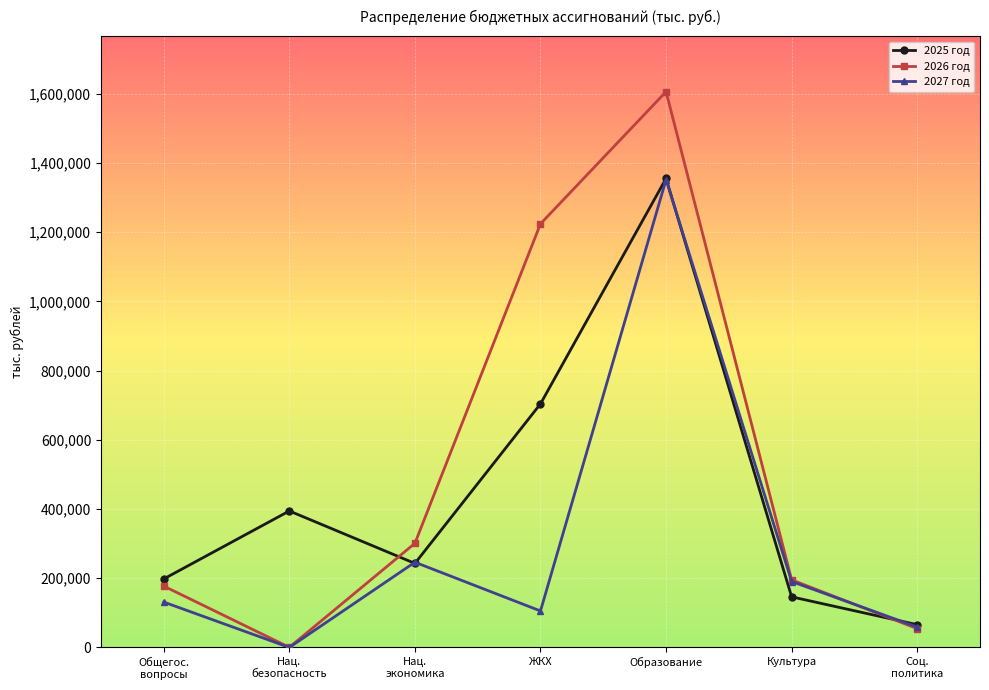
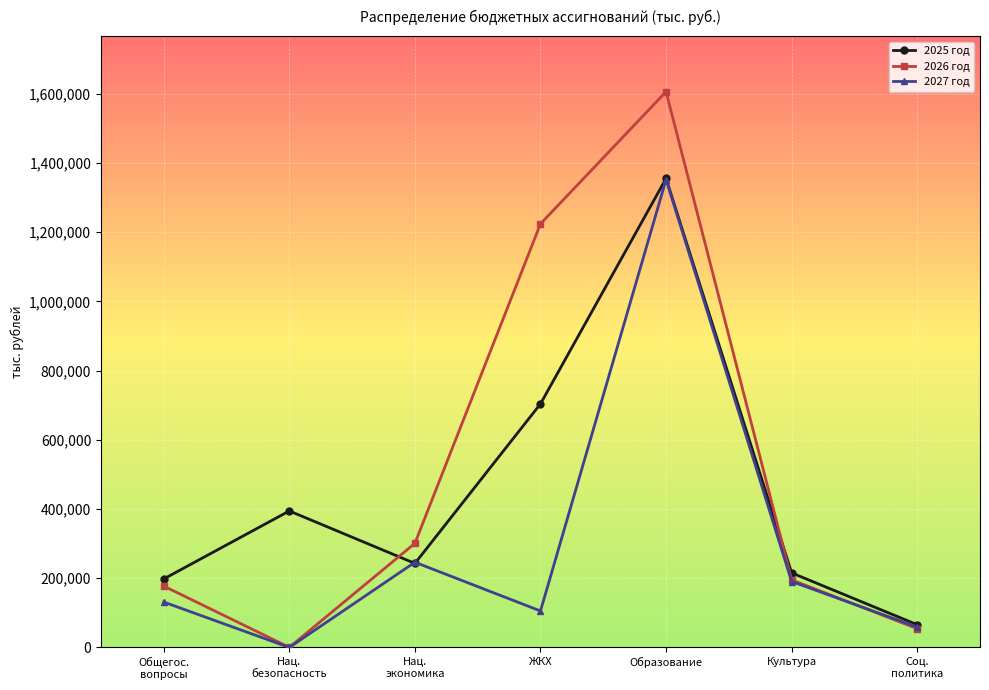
2025 год, Культура: 150,000 -> 220,000
